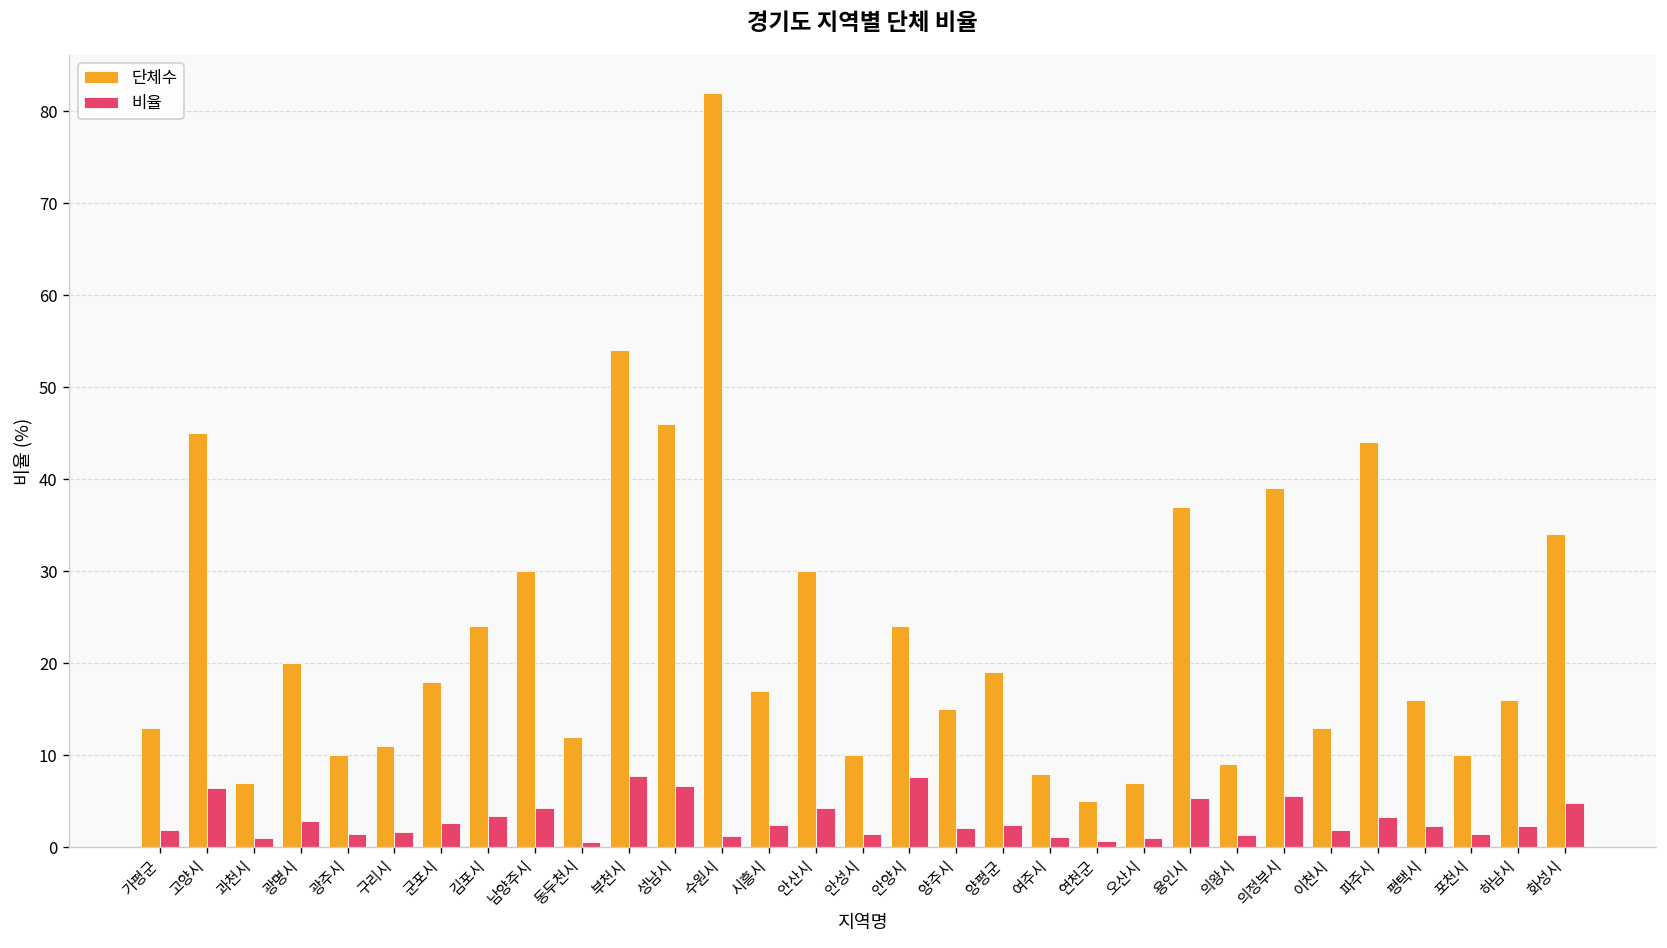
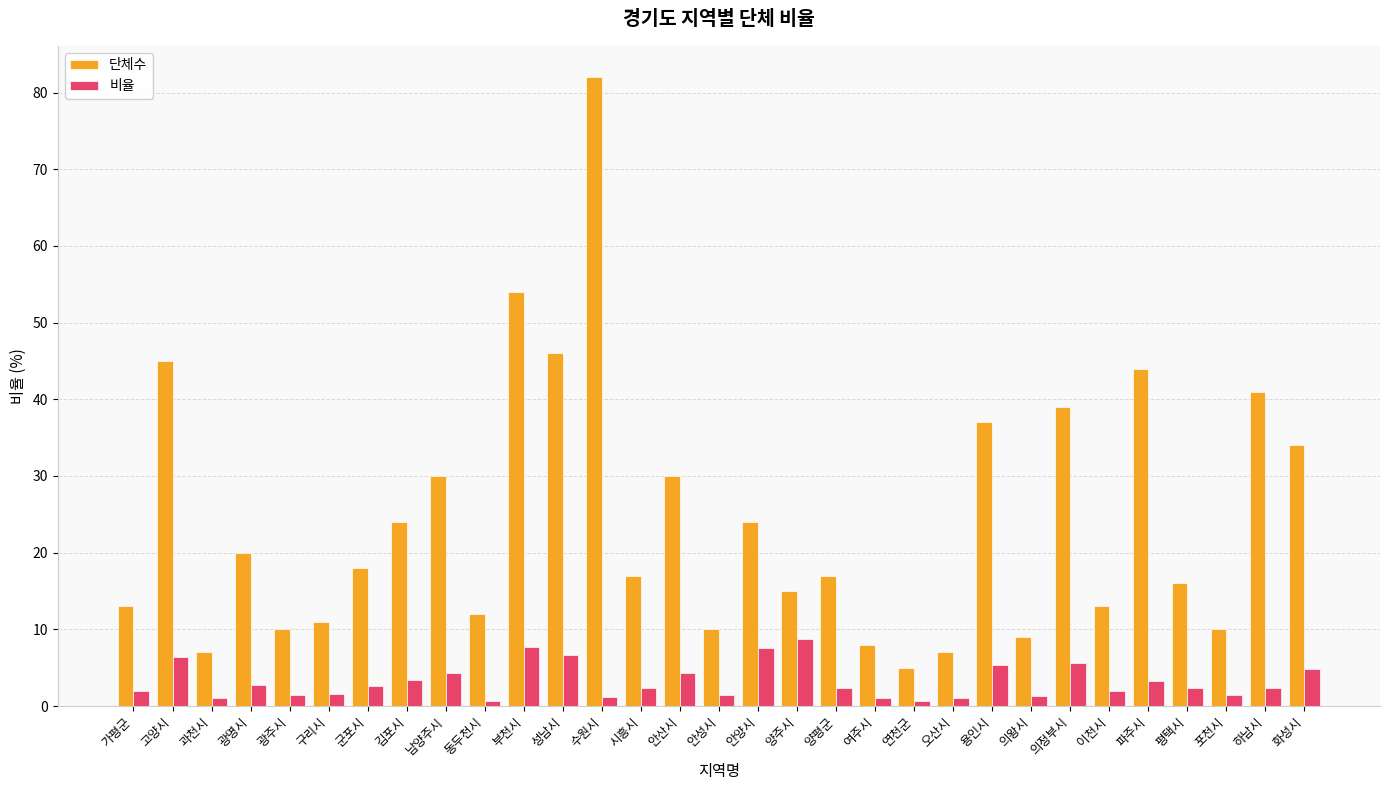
비율, 양주시: 2 -> 9
단체수, 양평군: 19 -> 17
단체수, 하남시: 16 -> 41
